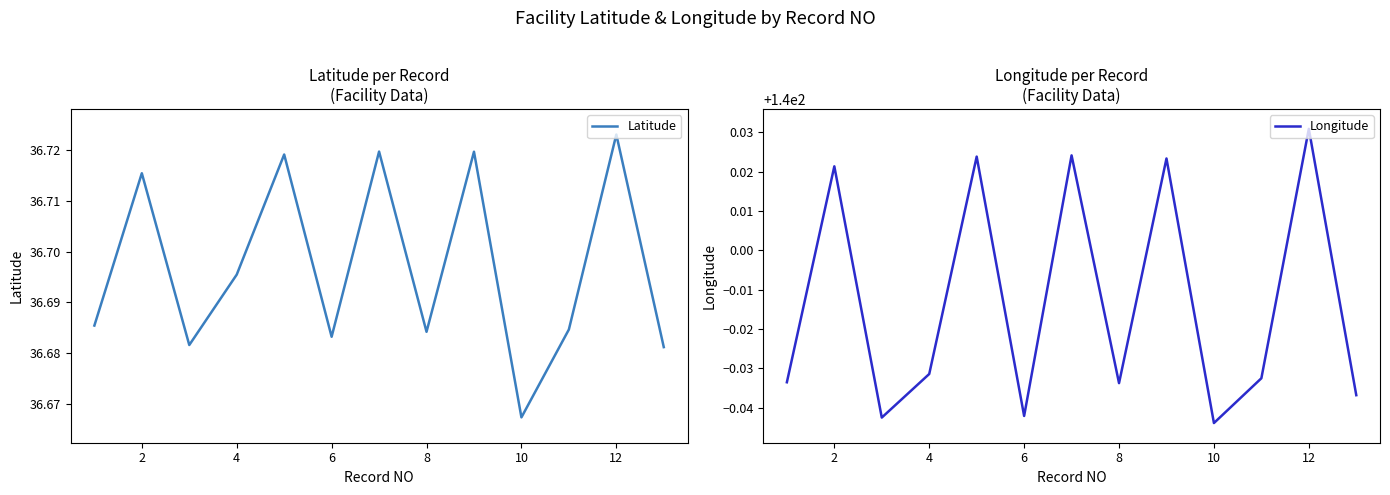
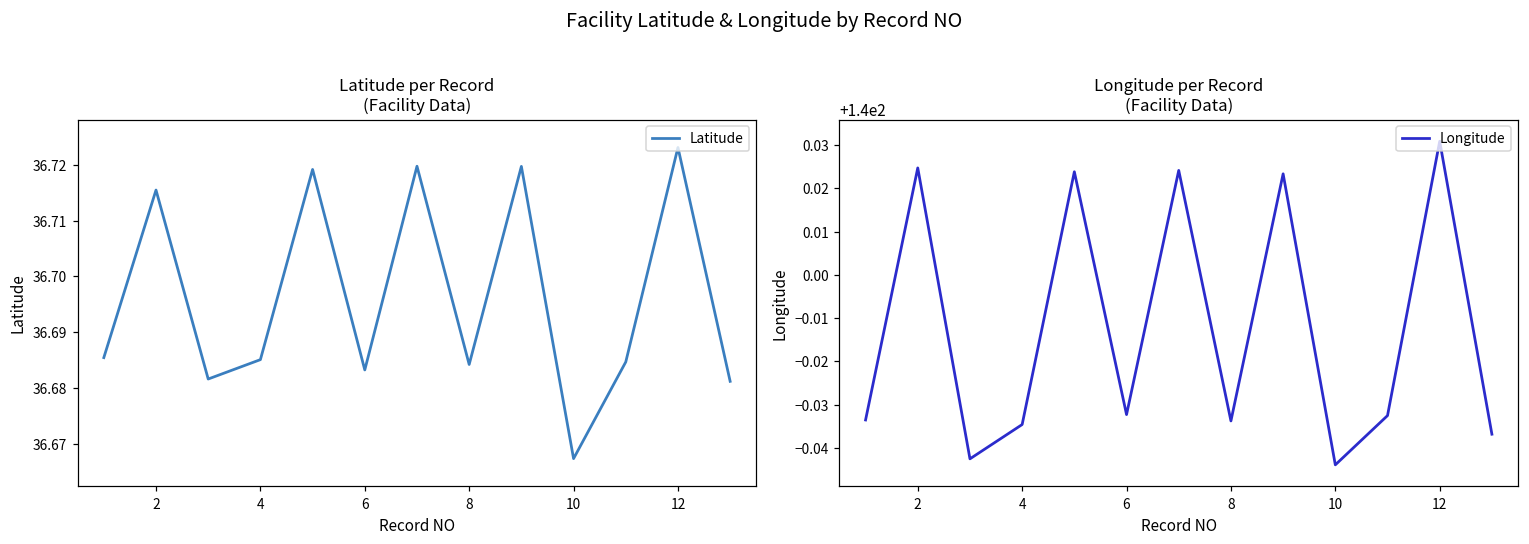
Latitude per Record (Facility Data), 4: 36.695 -> 36.685
Longitude per Record (Facility Data), 2: 140.021 -> 140.025
Longitude per Record (Facility Data), 4: 139.969 -> 139.965
Longitude per Record (Facility Data), 6: 139.958 -> 139.968
